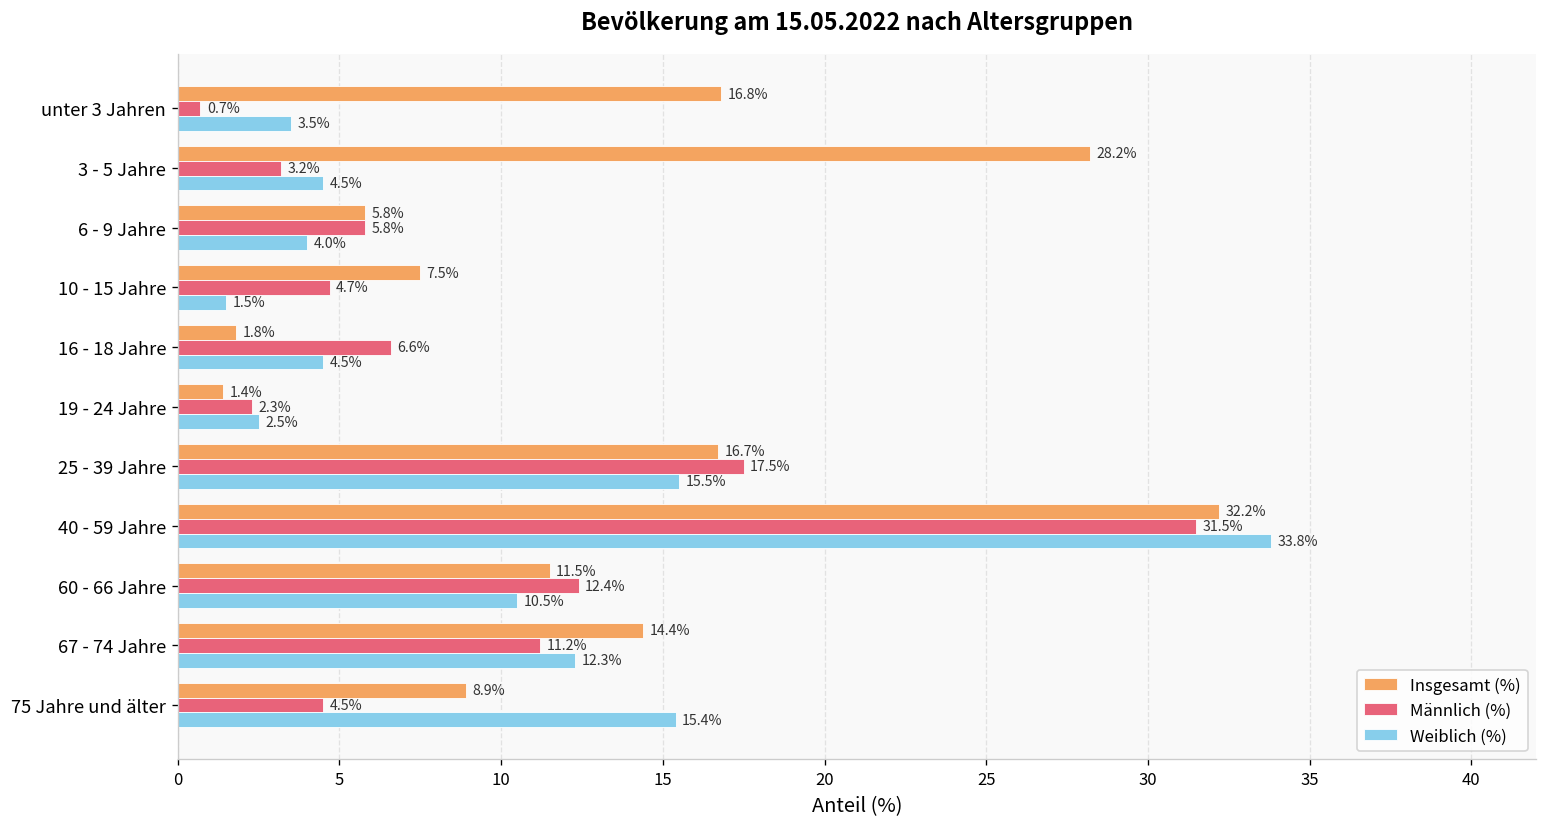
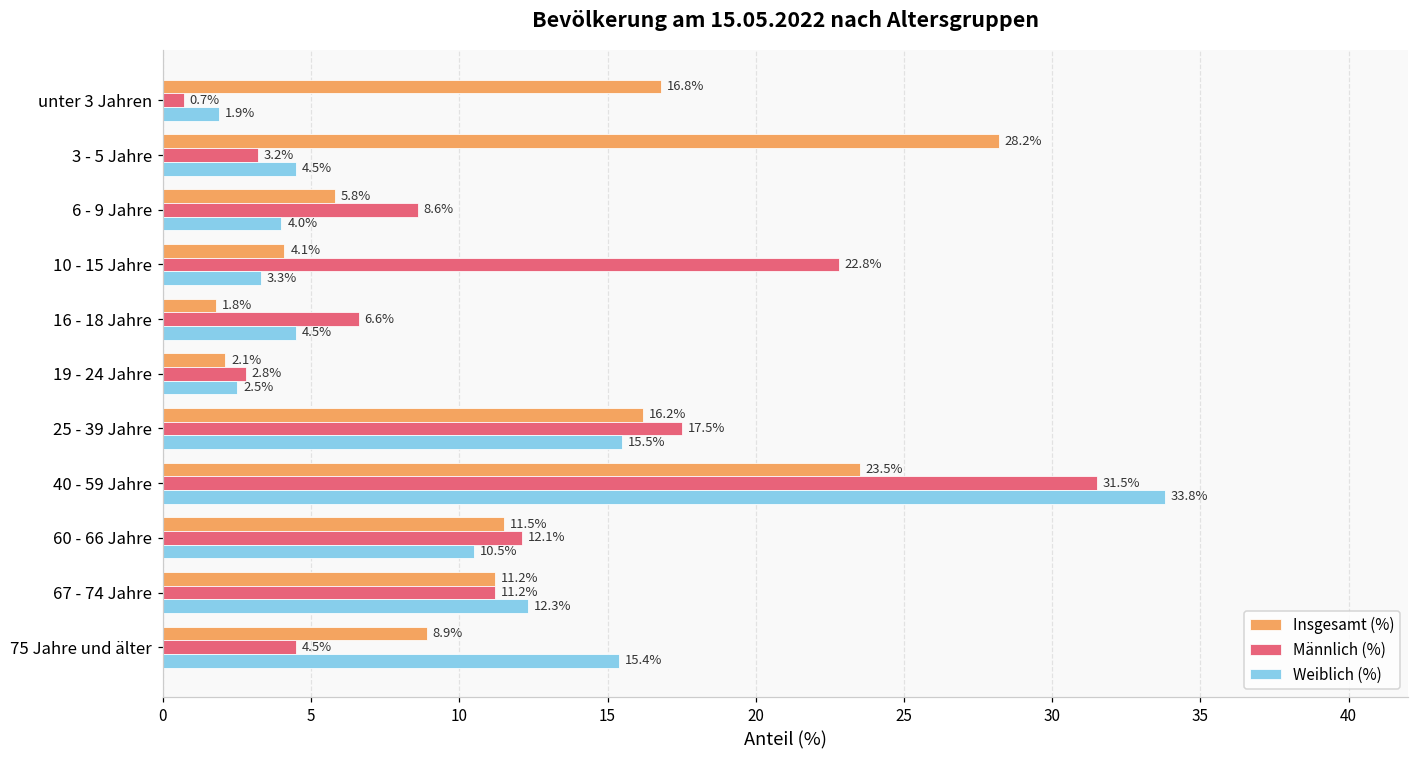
Weiblich (%), unter 3 Jahren: 3.5% -> 1.9%
Männlich (%), 6 - 9 Jahre: 5.8% -> 8.6%
Insgesamt (%), 10 - 15 Jahre: 7.5% -> 4.1%
Männlich (%), 10 - 15 Jahre: 4.7% -> 22.8%
Weiblich (%), 10 - 15 Jahre: 1.5% -> 3.3%
Insgesamt (%), 19 - 24 Jahre: 1.4% -> 2.1%
Männlich (%), 19 - 24 Jahre: 2.3% -> 2.8%
Insgesamt (%), 25 - 39 Jahre: 16.7% -> 16.2%
Insgesamt (%), 40 - 59 Jahre: 32.2% -> 23.5%
Männlich (%), 60 - 66 Jahre: 12.4% -> 12.1%
Insgesamt (%), 67 - 74 Jahre: 14.4% -> 11.2%
